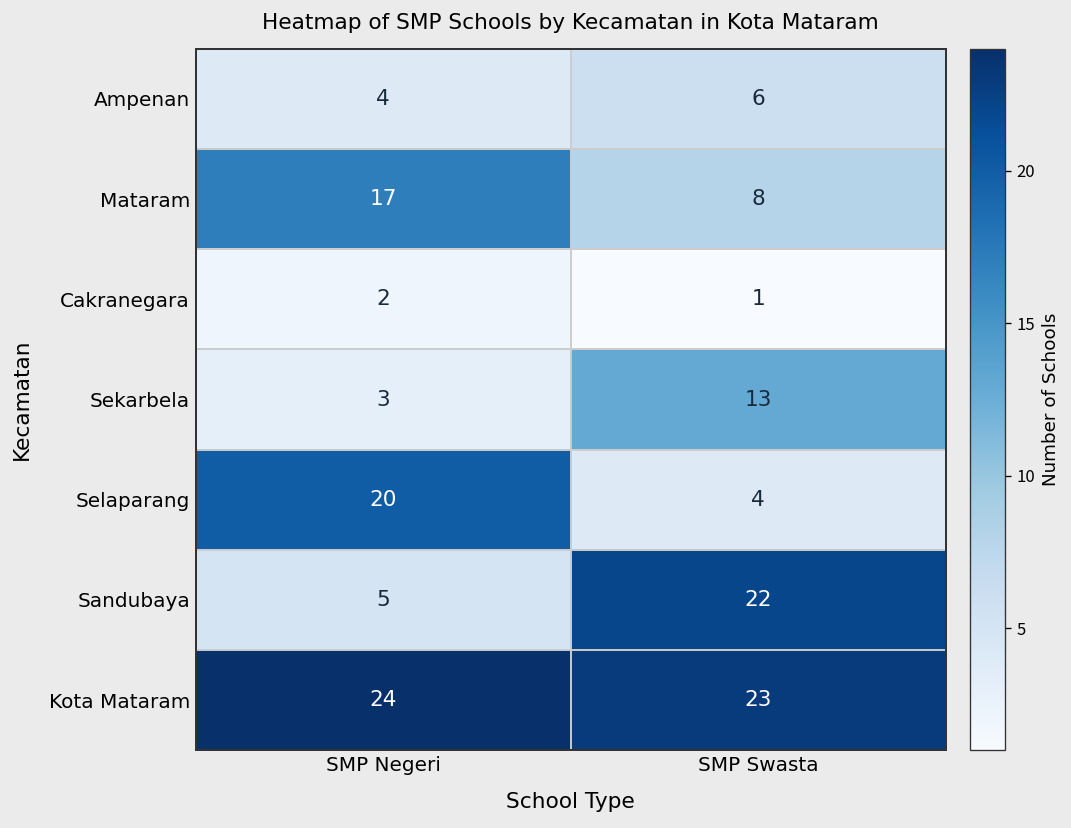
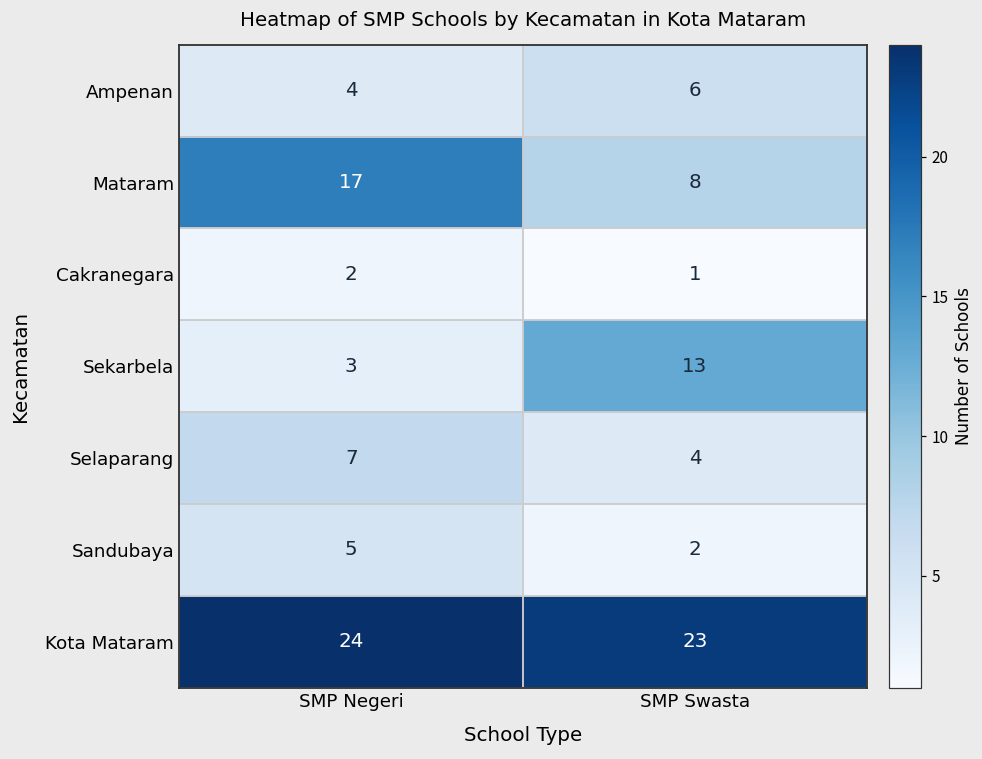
Selaparang, SMP Negeri: 20 -> 7
Sandubaya, SMP Swasta: 22 -> 2
